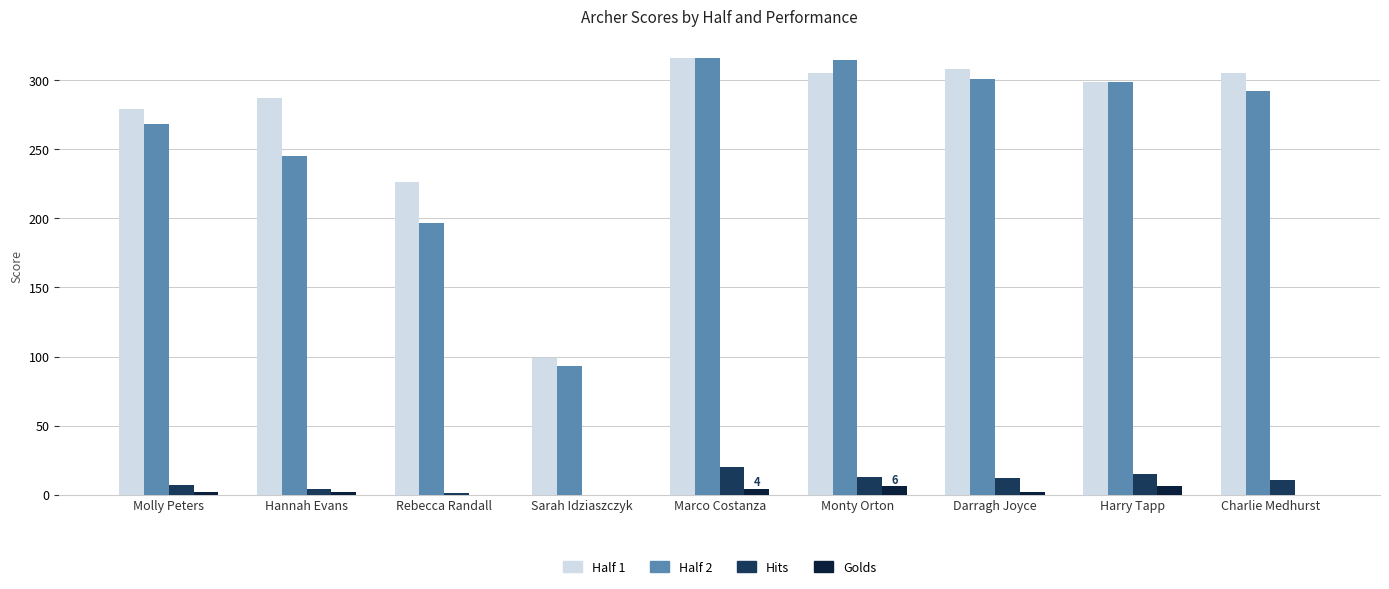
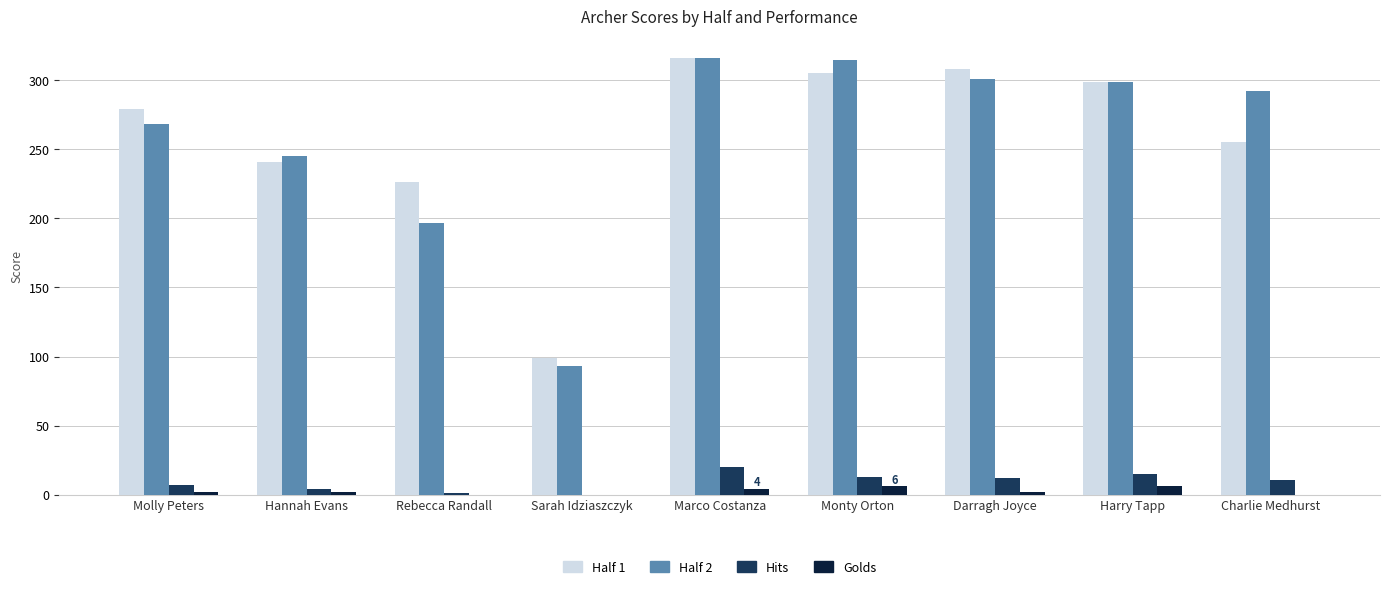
Half 1, Hannah Evans: 287 -> 241
Half 1, Charlie Medhurst: 305 -> 255
